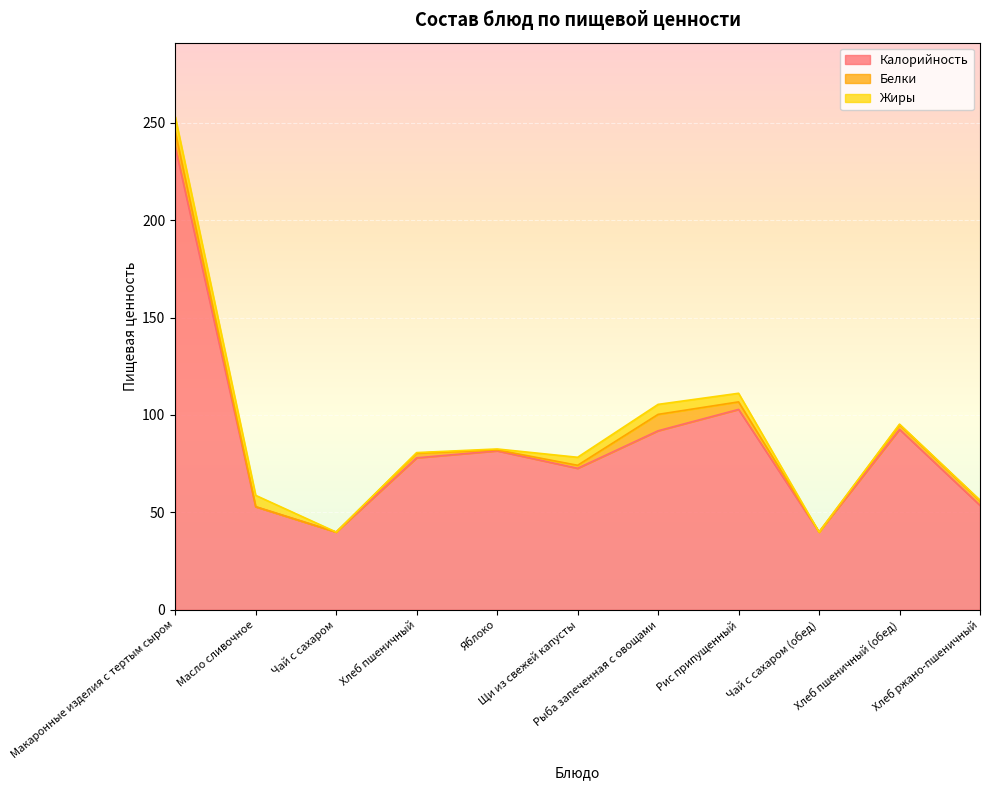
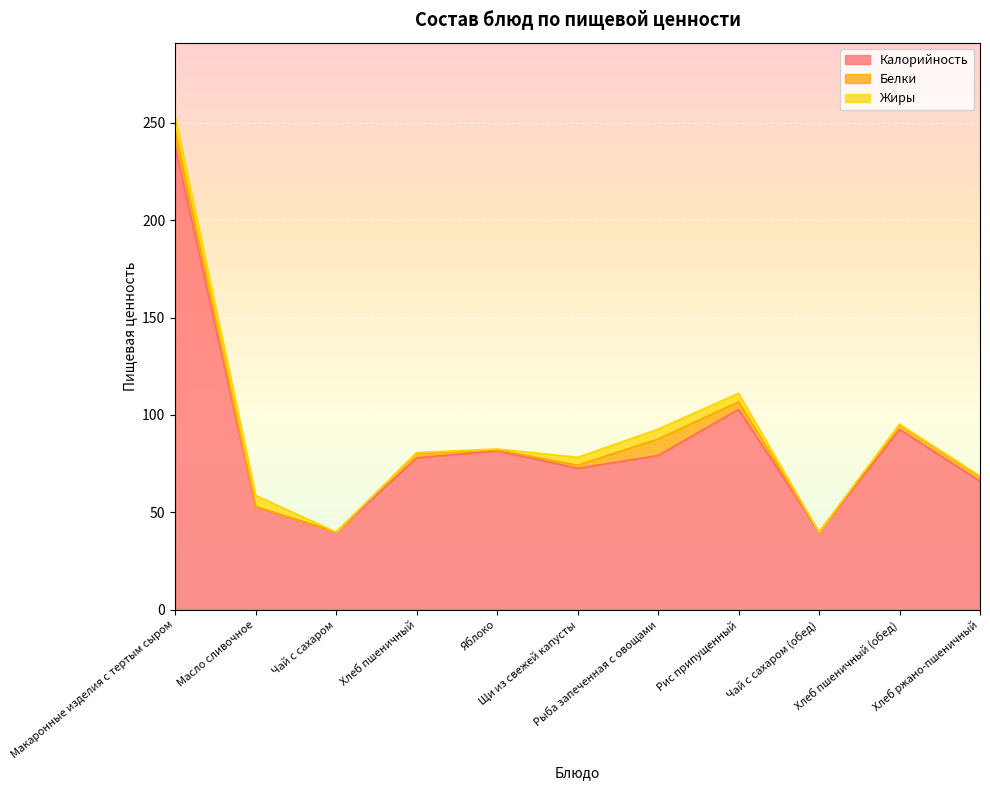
Калорийность, Рыба запеченная с овощами: 92 -> 79
Калорийность, Хлеб ржано-пшеничный: 54 -> 66
